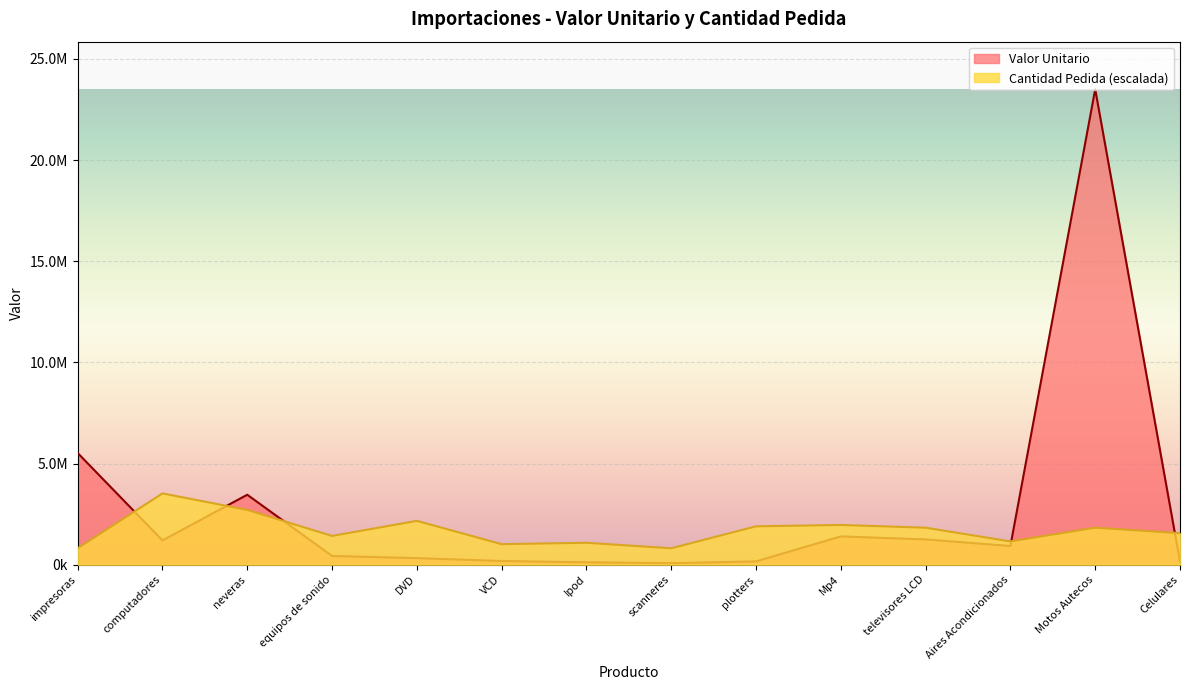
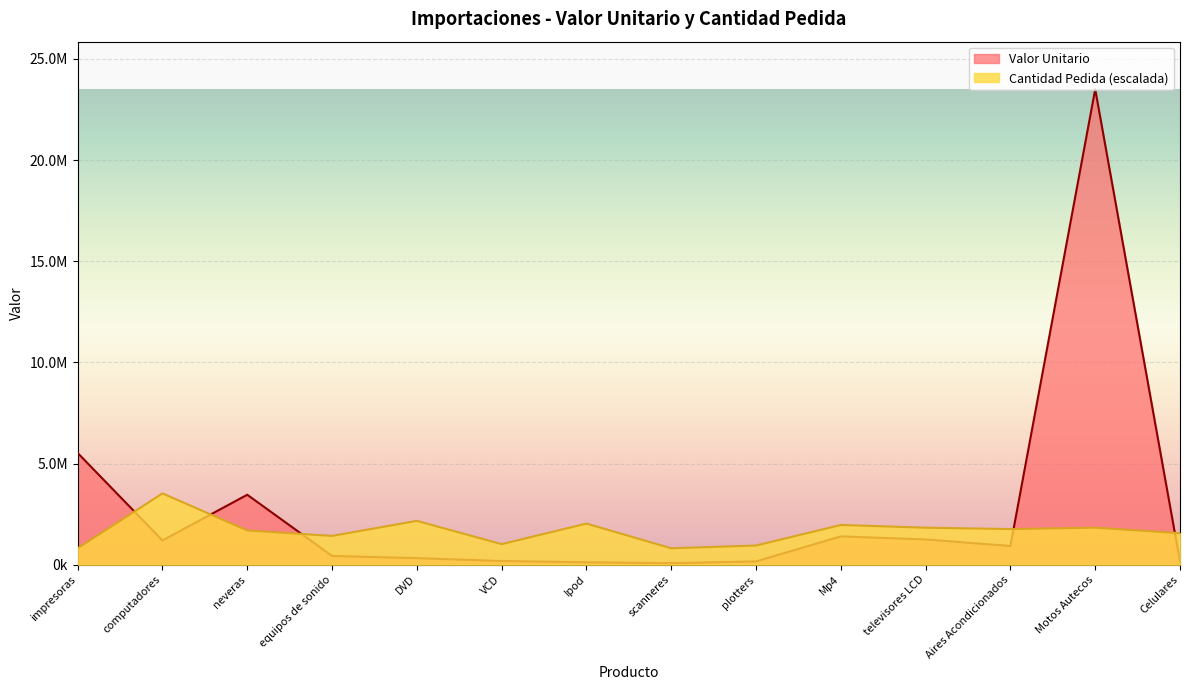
Cantidad Pedida (escalada), neveras: 2700000 -> 1700000
Cantidad Pedida (escalada), Ipod: 1100000 -> 2000000
Cantidad Pedida (escalada), plotters: 1900000 -> 900000
Cantidad Pedida (escalada), Aires Acondicionados: 1200000 -> 1800000
